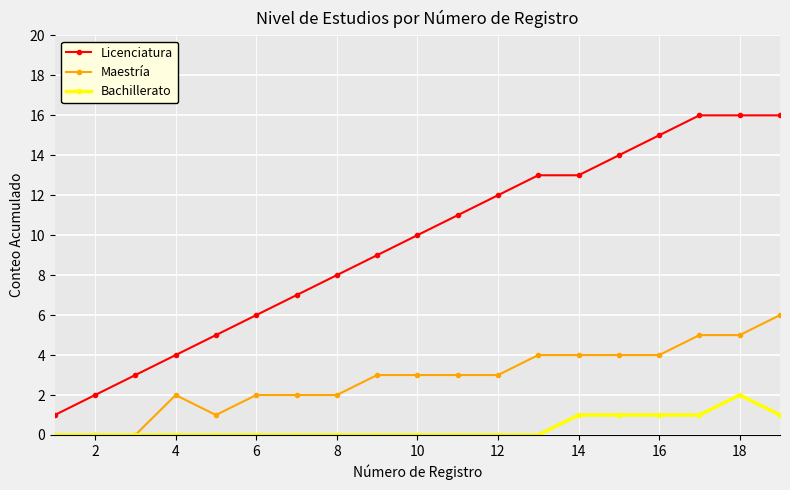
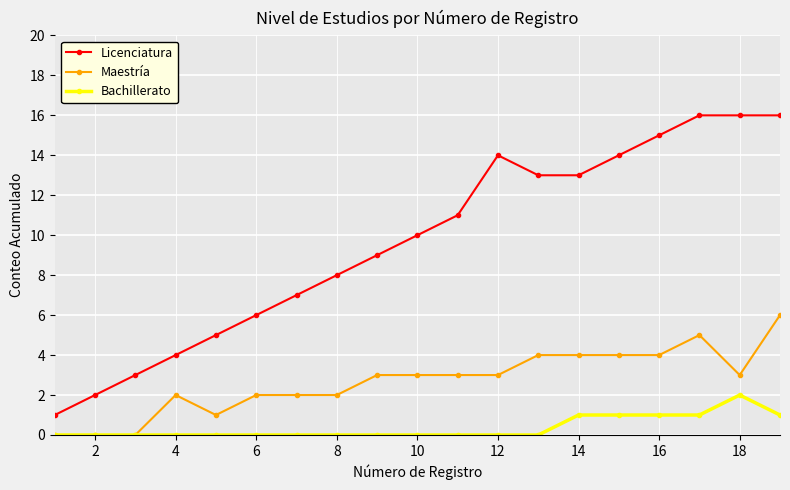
Licenciatura, 12: 12 -> 14
Maestría, 18: 5 -> 3
